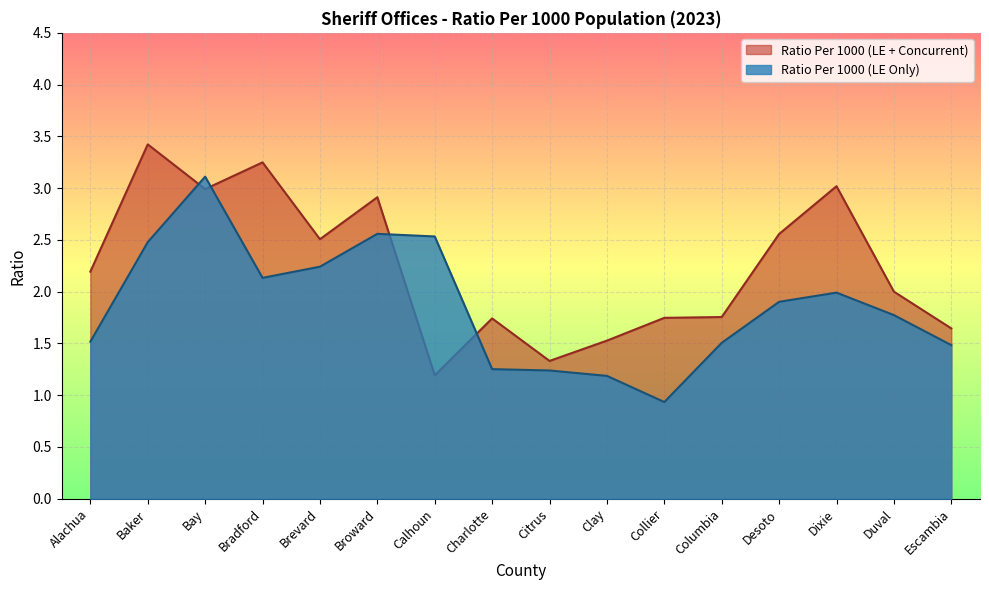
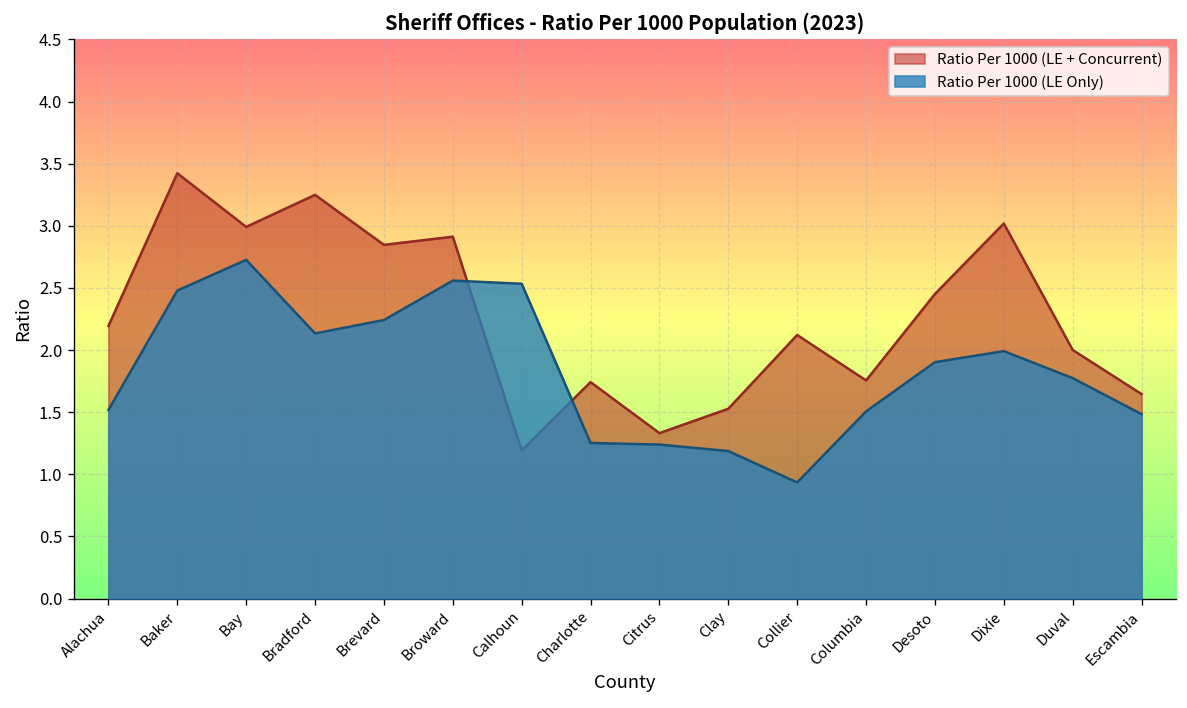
Ratio Per 1000 (LE Only), Bay: 3.11 -> 2.73
Ratio Per 1000 (LE + Concurrent), Brevard: 2.51 -> 2.85
Ratio Per 1000 (LE + Concurrent), Collier: 1.75 -> 2.12
Ratio Per 1000 (LE + Concurrent), Desoto: 2.56 -> 2.45
